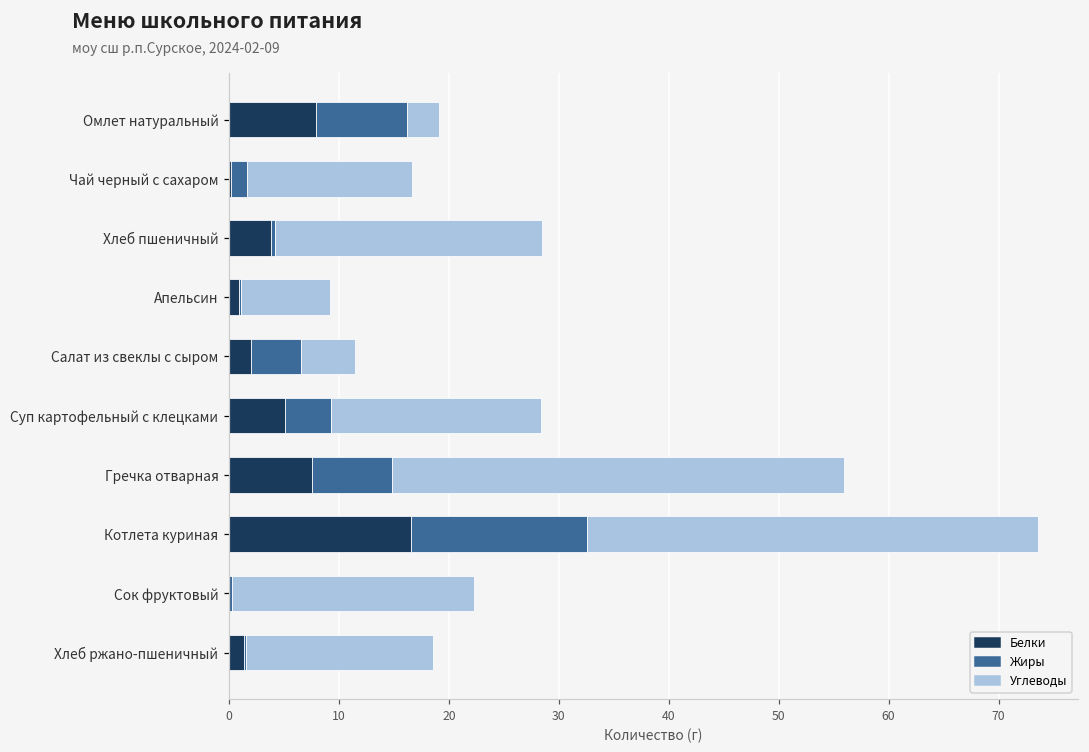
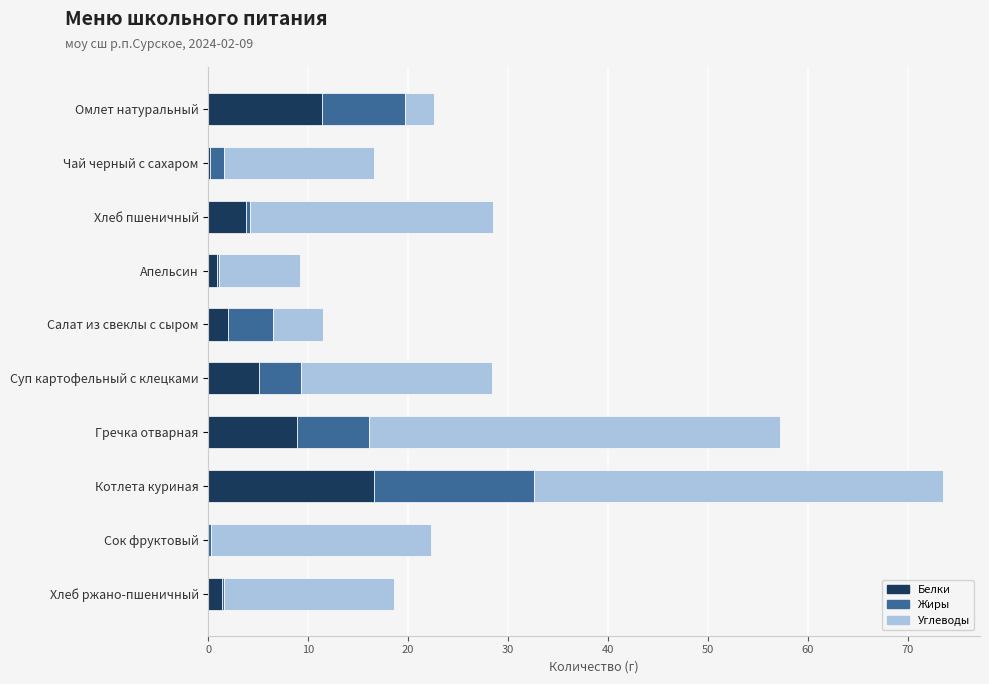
Белки, Омлет натуральный: 8 -> 11
Белки, Гречка отварная: 8 -> 9
